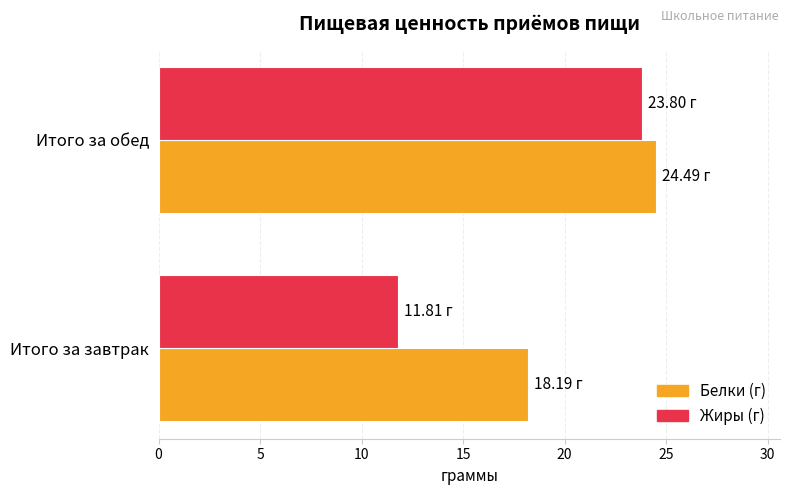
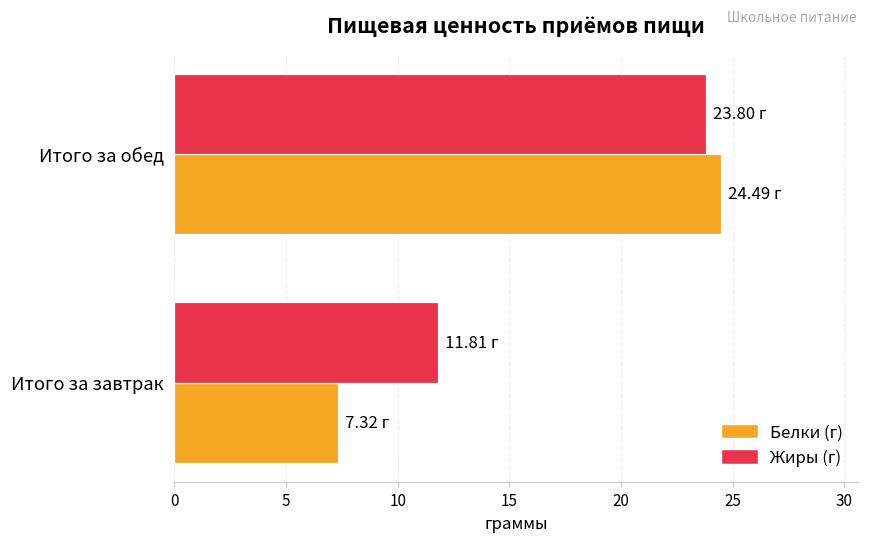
Белки (г), Итого за завтрак: 18.19 -> 7.32
